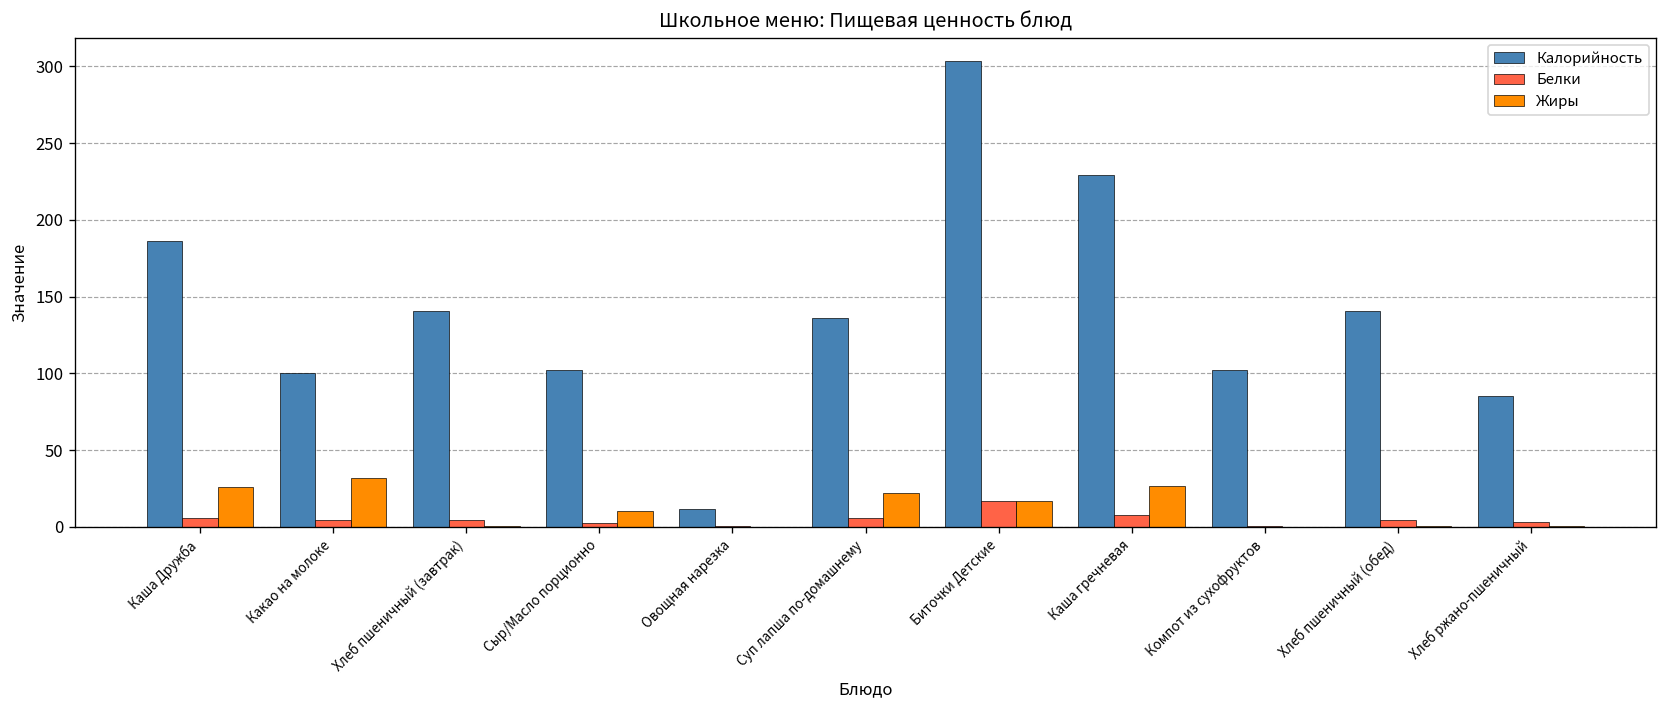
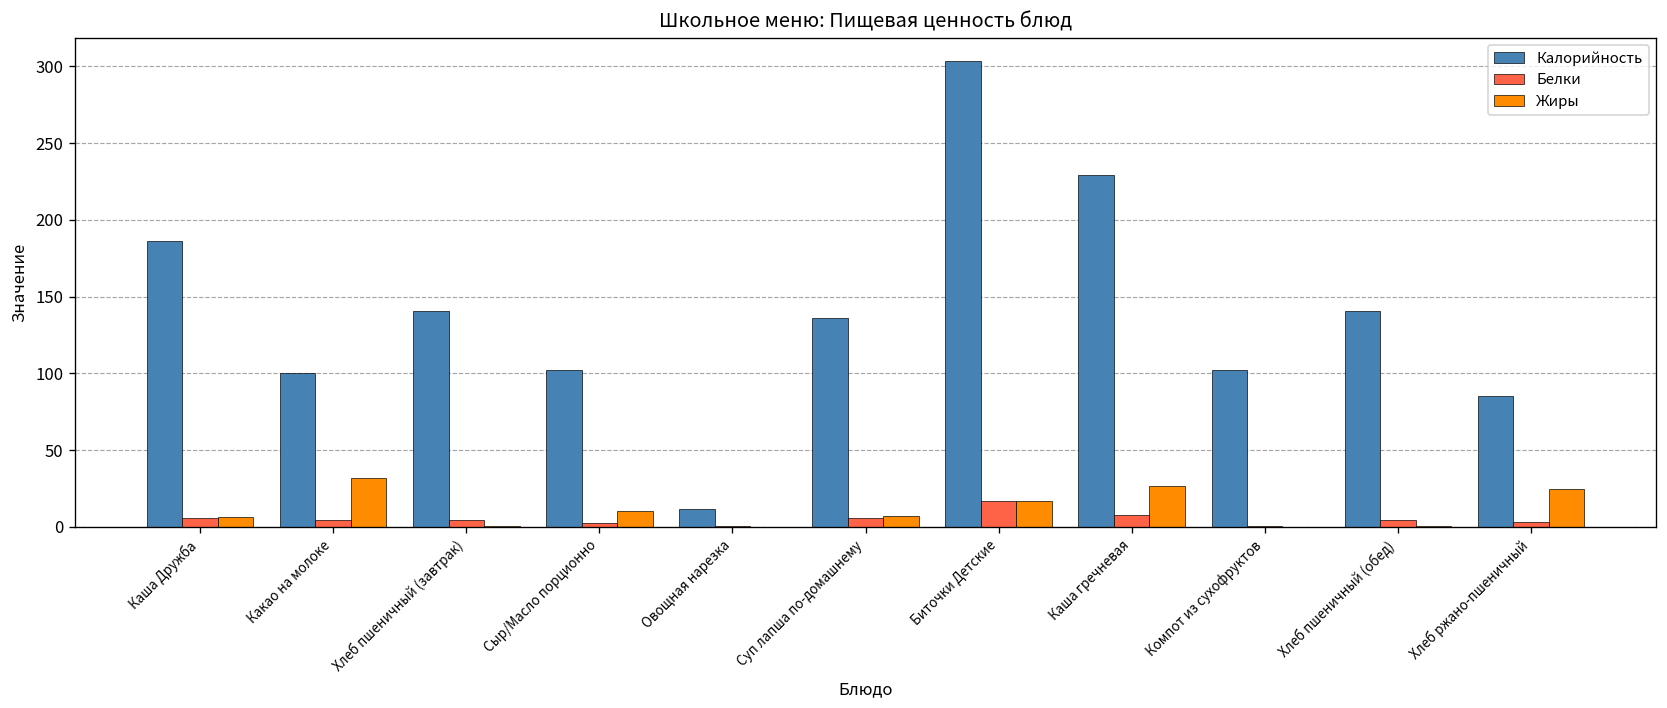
Жиры, Каша Дружба: 26 -> 6
Жиры, Суп лапша по-домашнему: 22 -> 7
Жиры, Хлеб ржано-пшеничный: 1 -> 25
